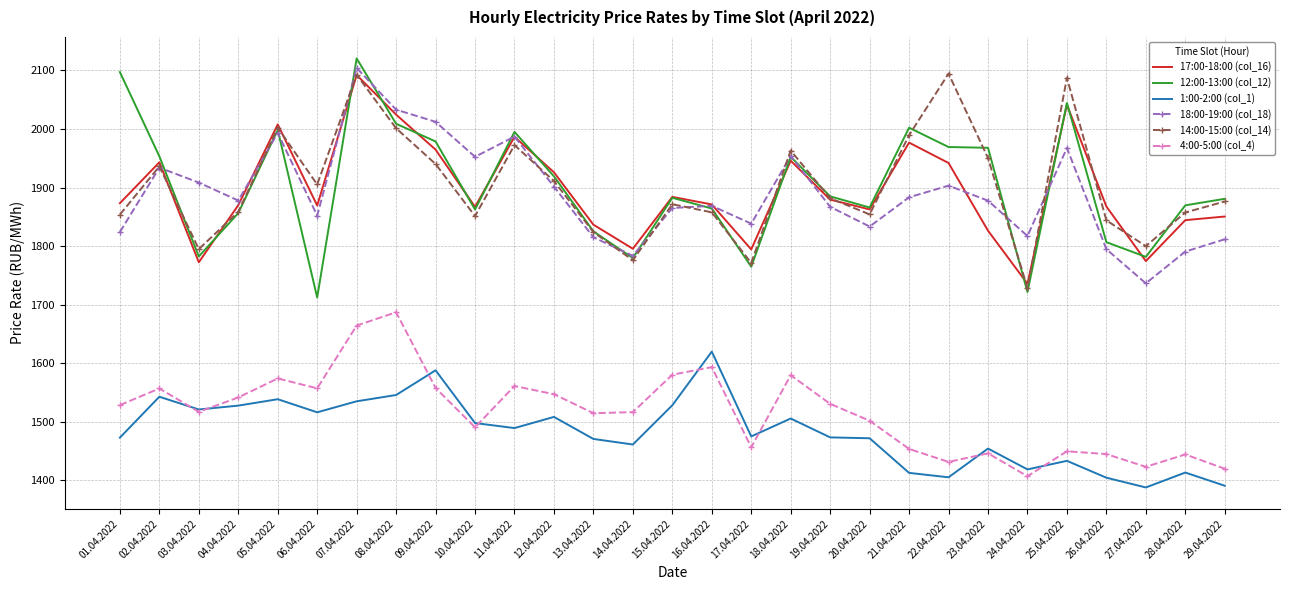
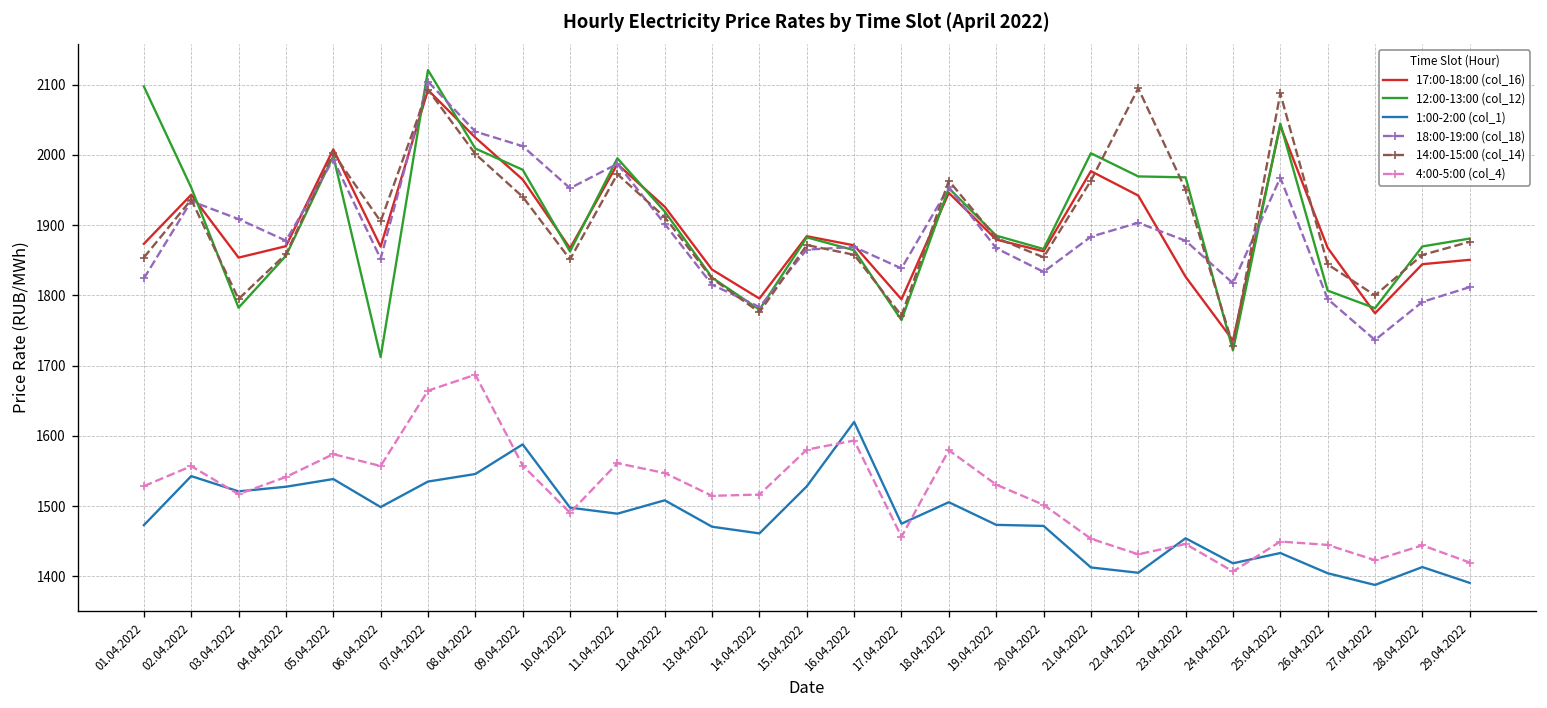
17:00-18:00 (col_16), 03.04.2022: 1770 -> 1850
1:00-2:00 (col_1), 06.04.2022: 1520 -> 1500
14:00-15:00 (col_14), 21.04.2022: 1990 -> 1960
